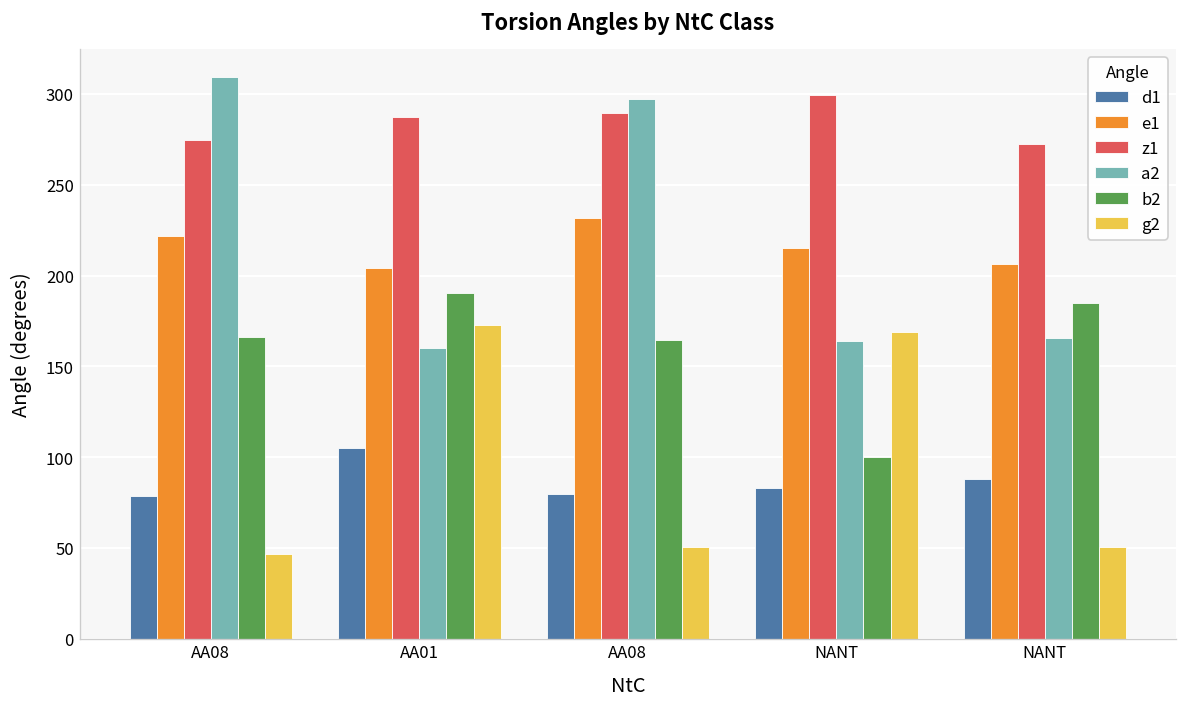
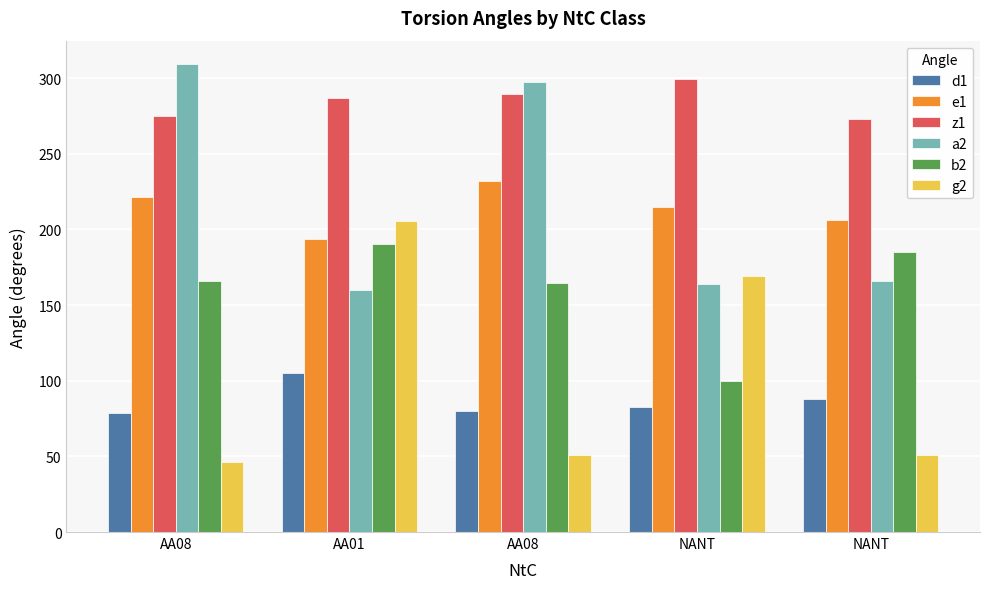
e1, AA01: 204 -> 194
g2, AA01: 173 -> 205
